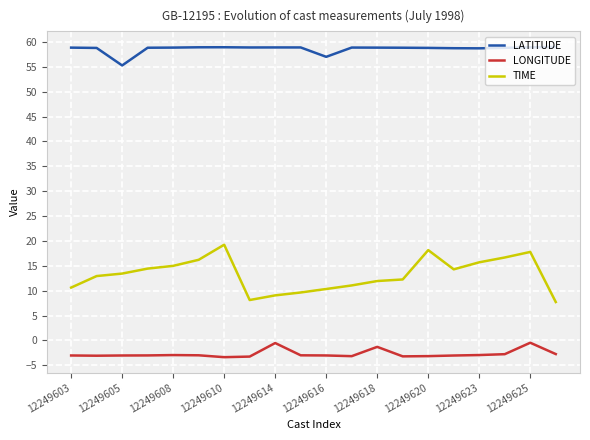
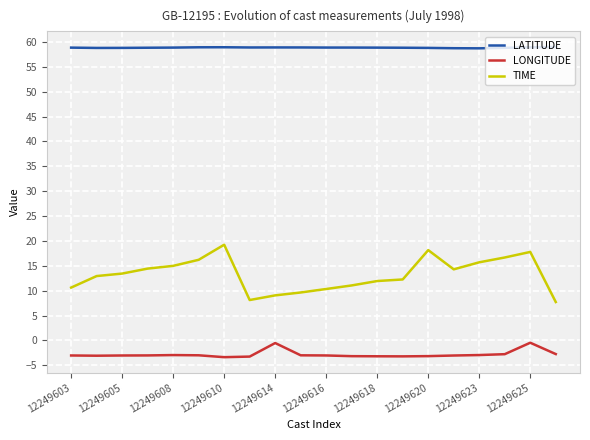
LATITUDE, 12249605: 55 -> 59
LATITUDE, 12249616: 57 -> 59
LONGITUDE, 12249618: -1 -> -3
